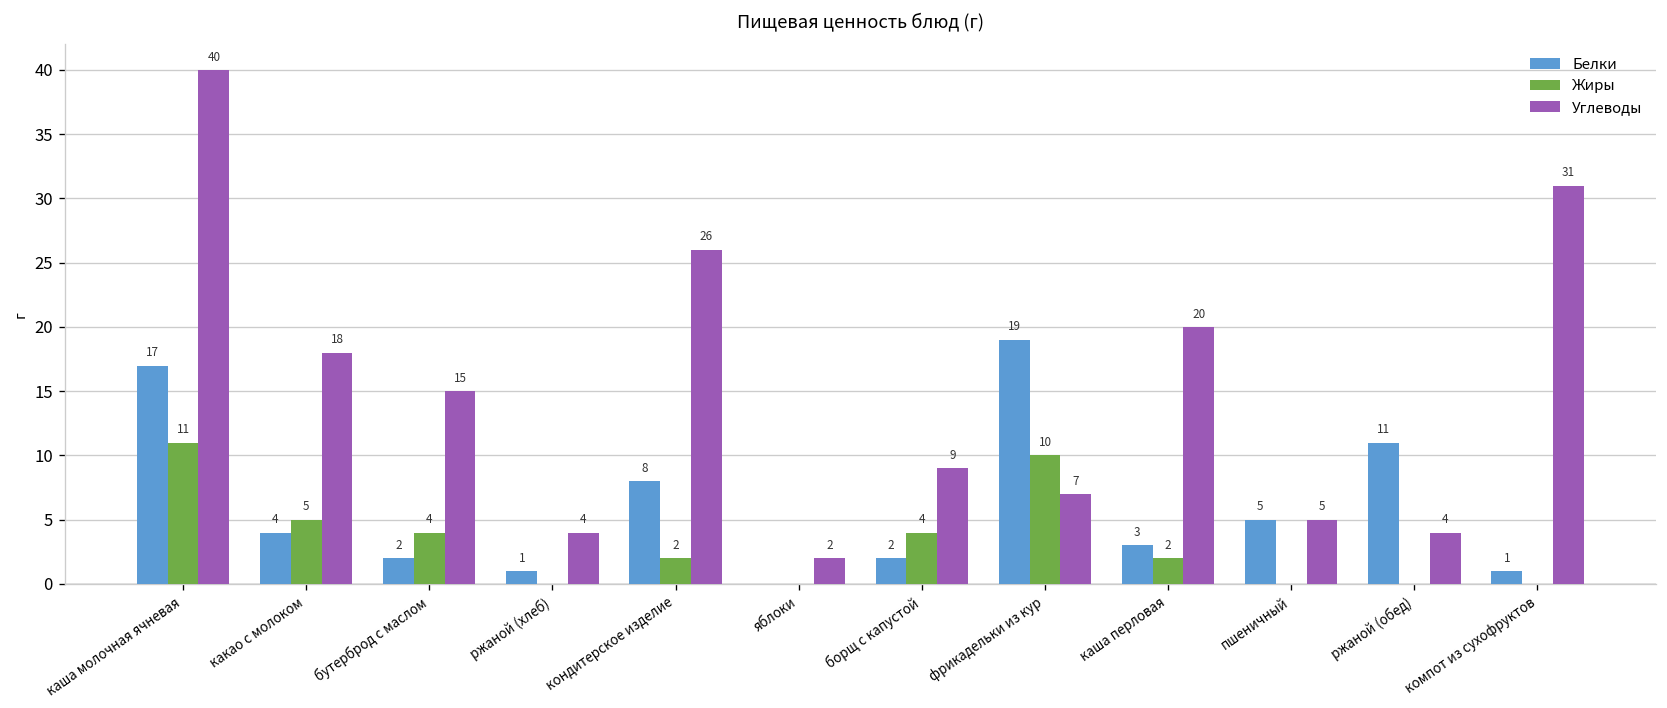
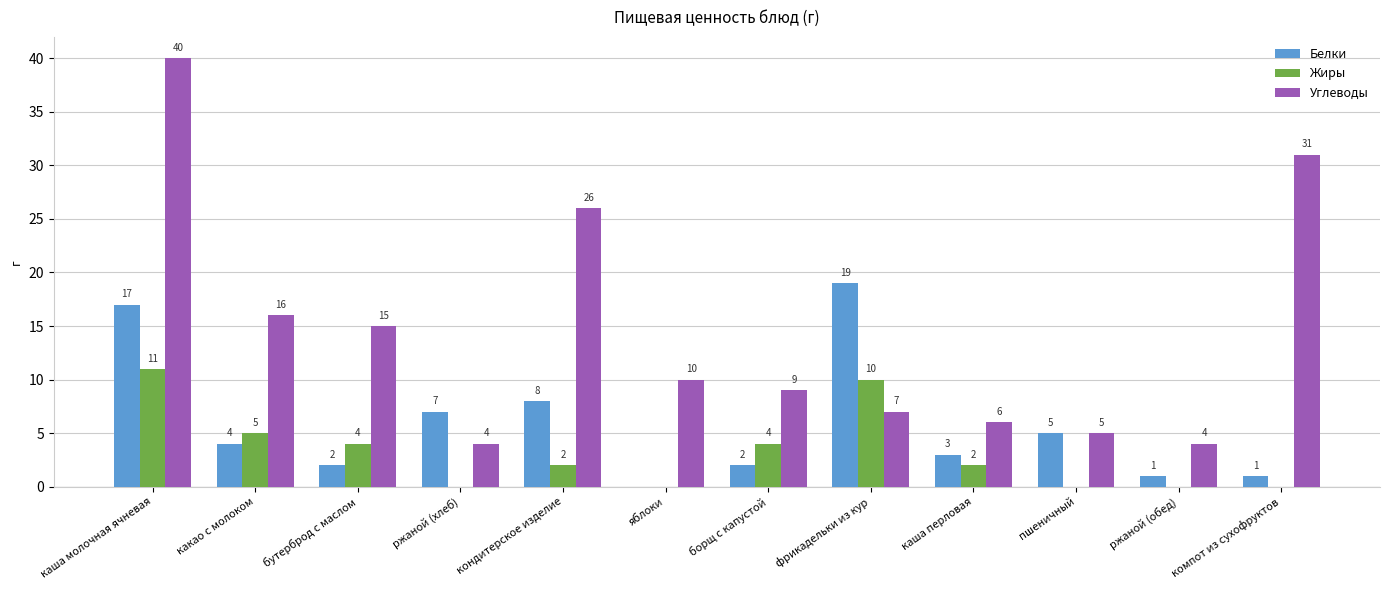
Углеводы, какао с молоком: 18 -> 16
Белки, ржаной (хлеб): 1 -> 7
Углеводы, яблоки: 2 -> 10
Углеводы, каша перловая: 20 -> 6
Белки, ржаной (обед): 11 -> 1
